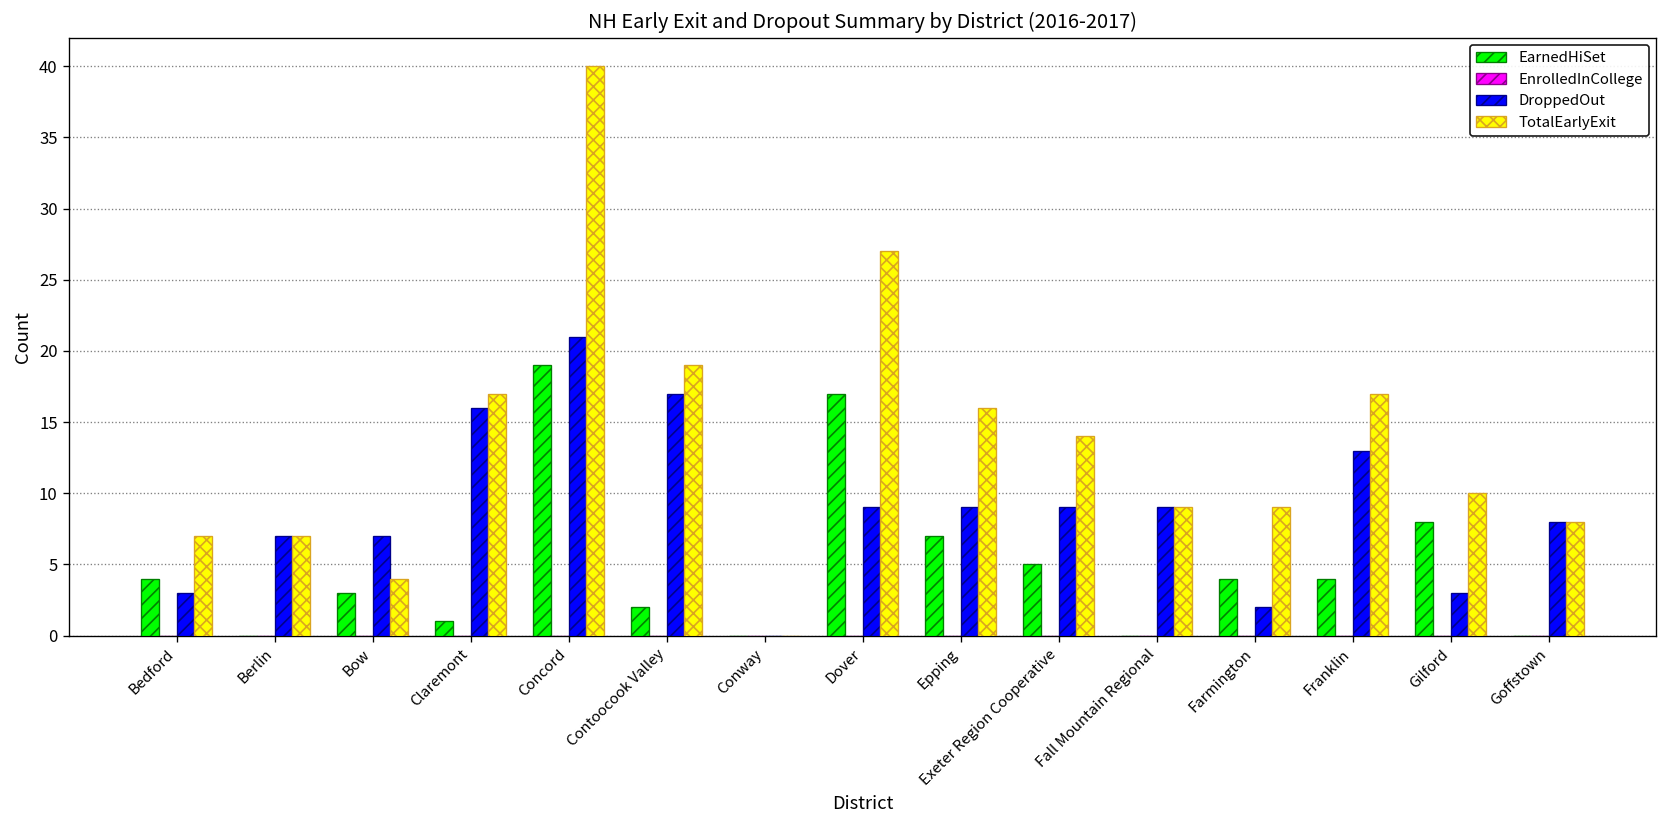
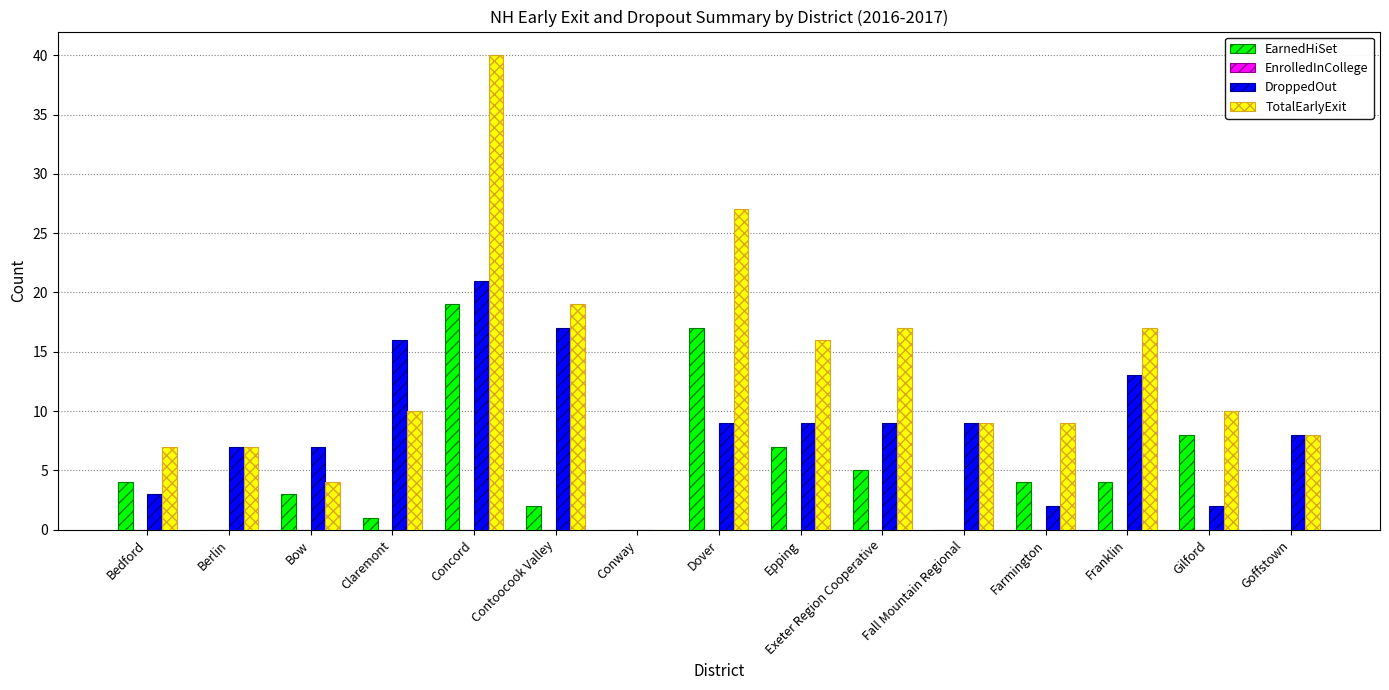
TotalEarlyExit, Claremont: 17 -> 10
TotalEarlyExit, Exeter Region Cooperative: 14 -> 17
DroppedOut, Gilford: 3 -> 2
